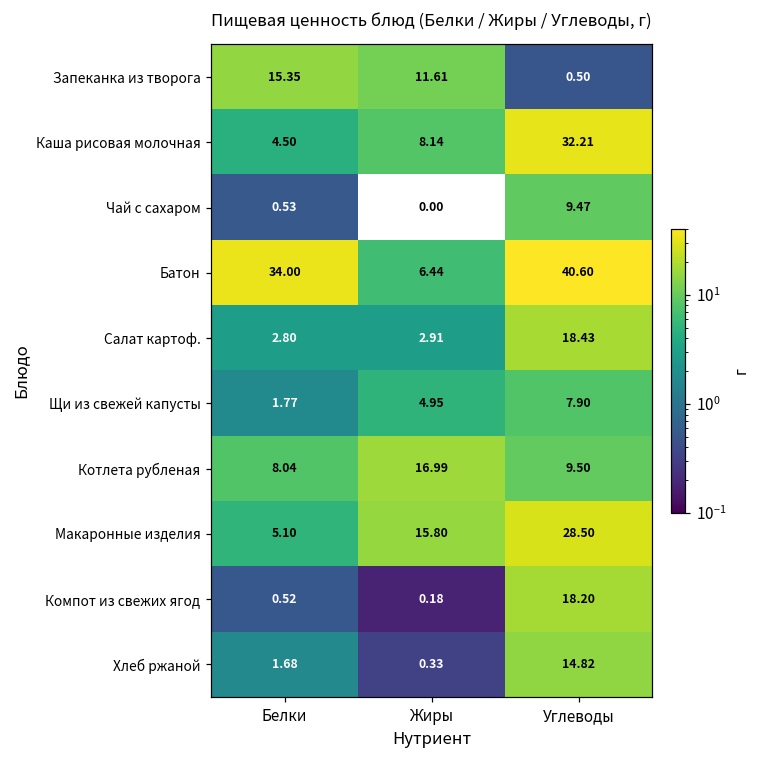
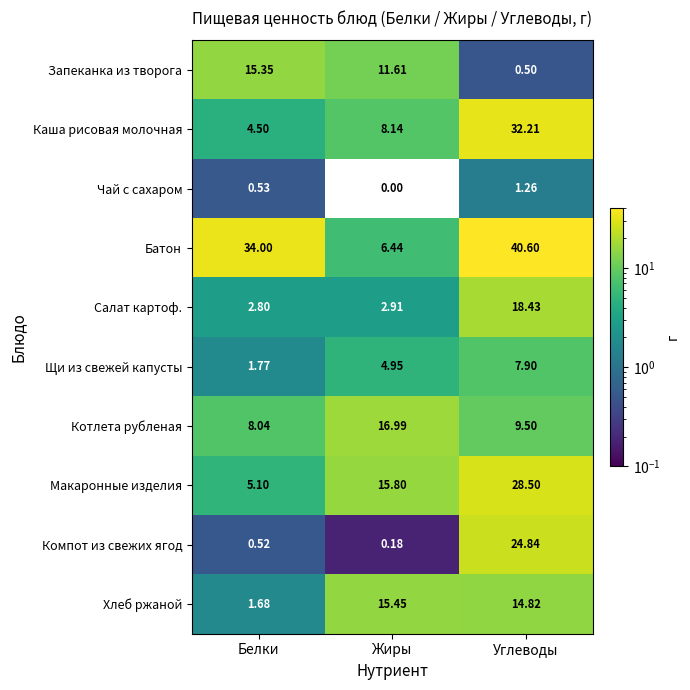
Чай с сахаром, Углеводы: 9.47 -> 1.26
Компот из свежих ягод, Углеводы: 18.20 -> 24.84
Хлеб ржаной, Жиры: 0.33 -> 15.45
